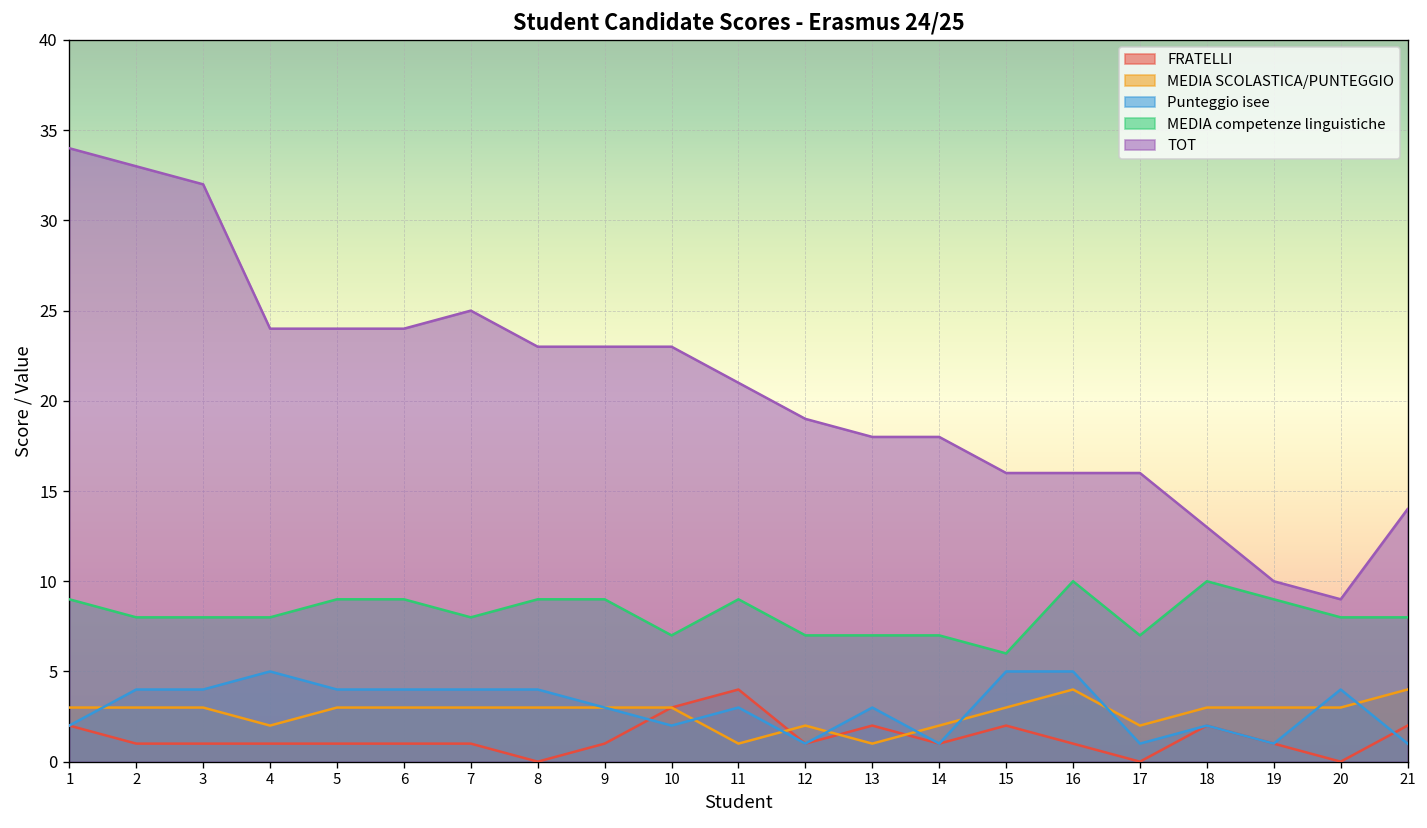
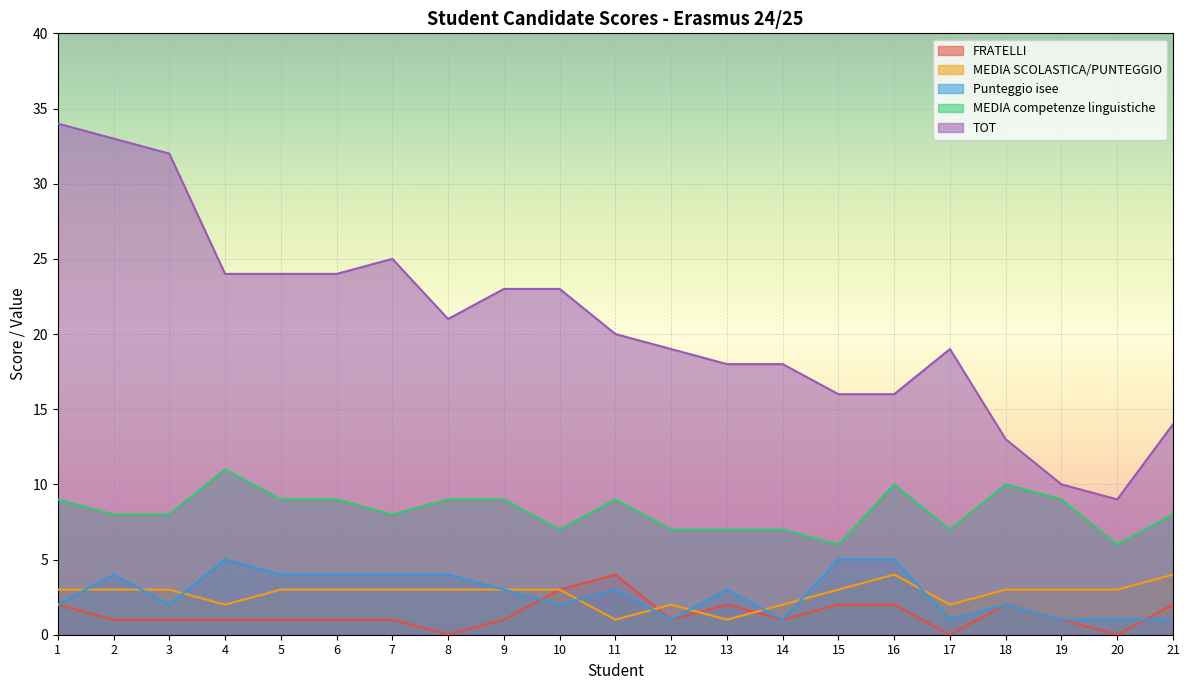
Punteggio isee, 3: 4 -> 2
MEDIA competenze linguistiche, 4: 8 -> 11
TOT, 8: 23 -> 21
TOT, 11: 21 -> 20
FRATELLI, 16: 1 -> 2
TOT, 17: 16 -> 19
Punteggio isee, 20: 4 -> 1
MEDIA competenze linguistiche, 20: 8 -> 6
